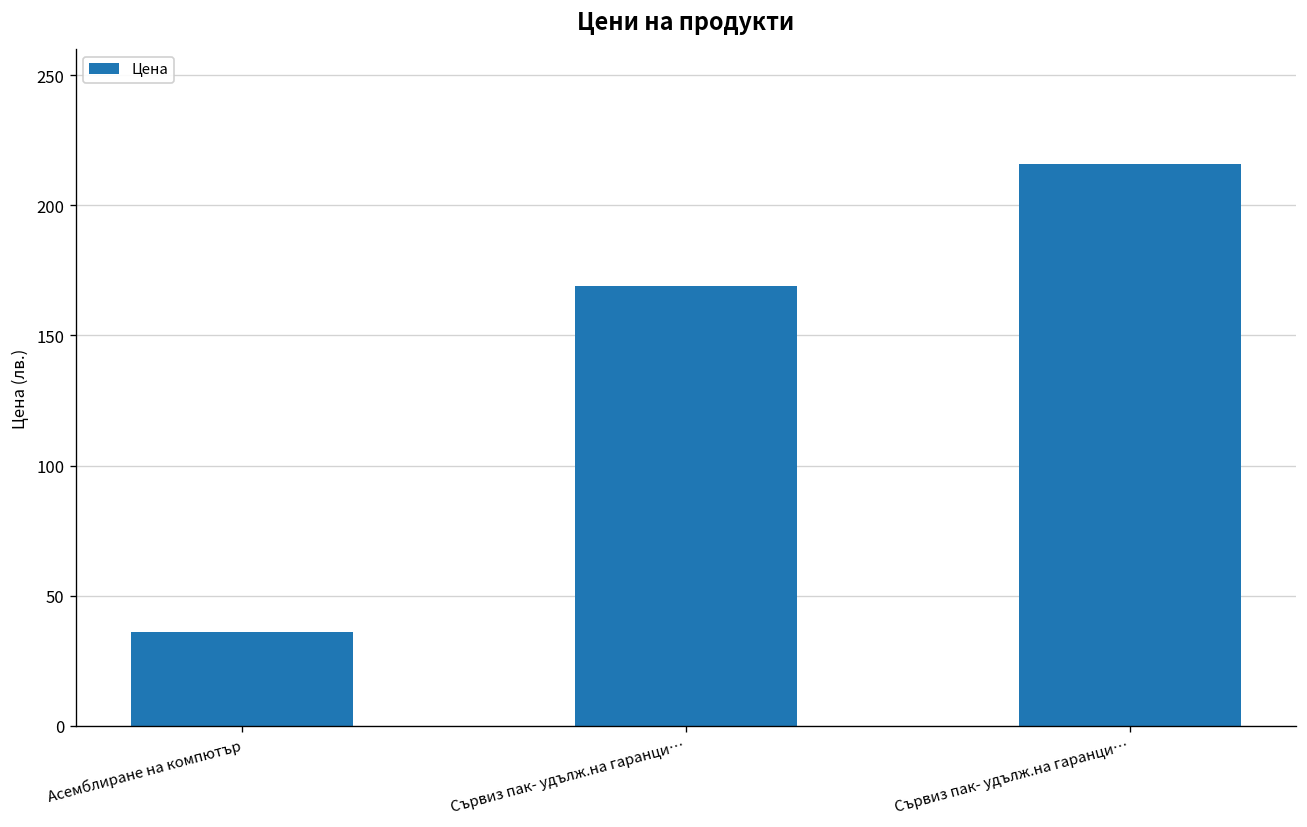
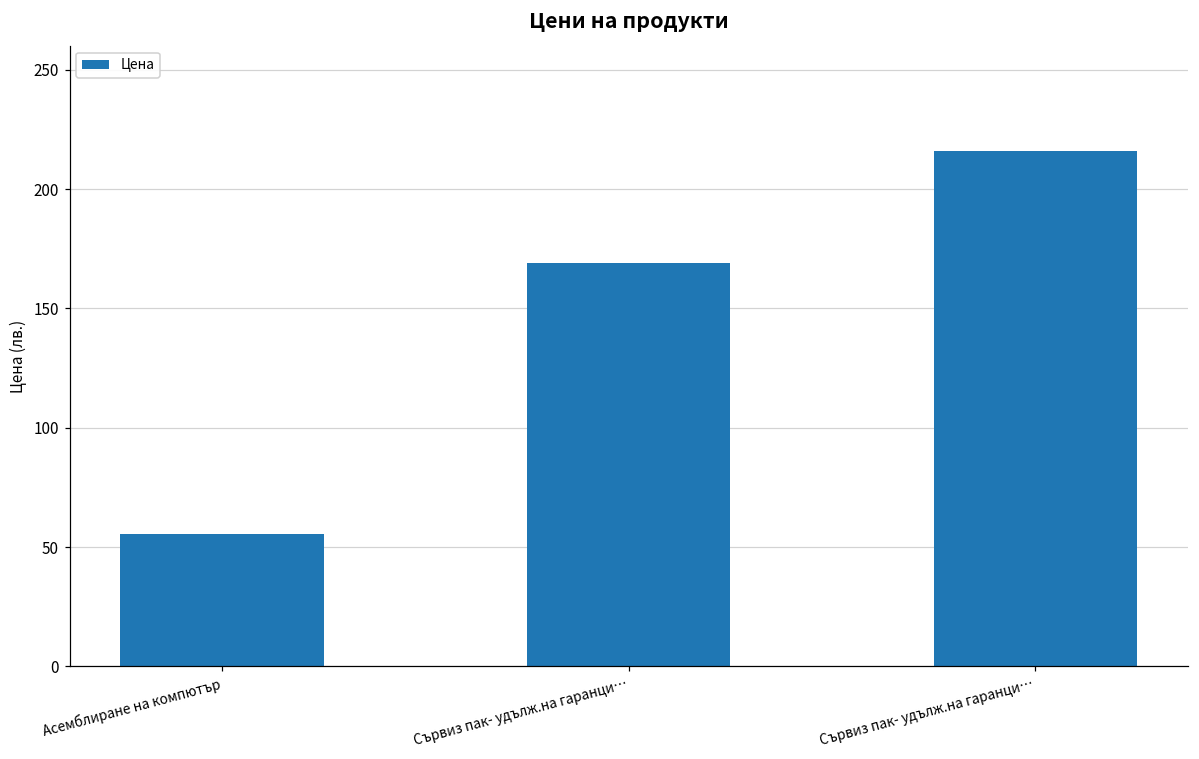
Асемблиране на компютър: 36 -> 56
